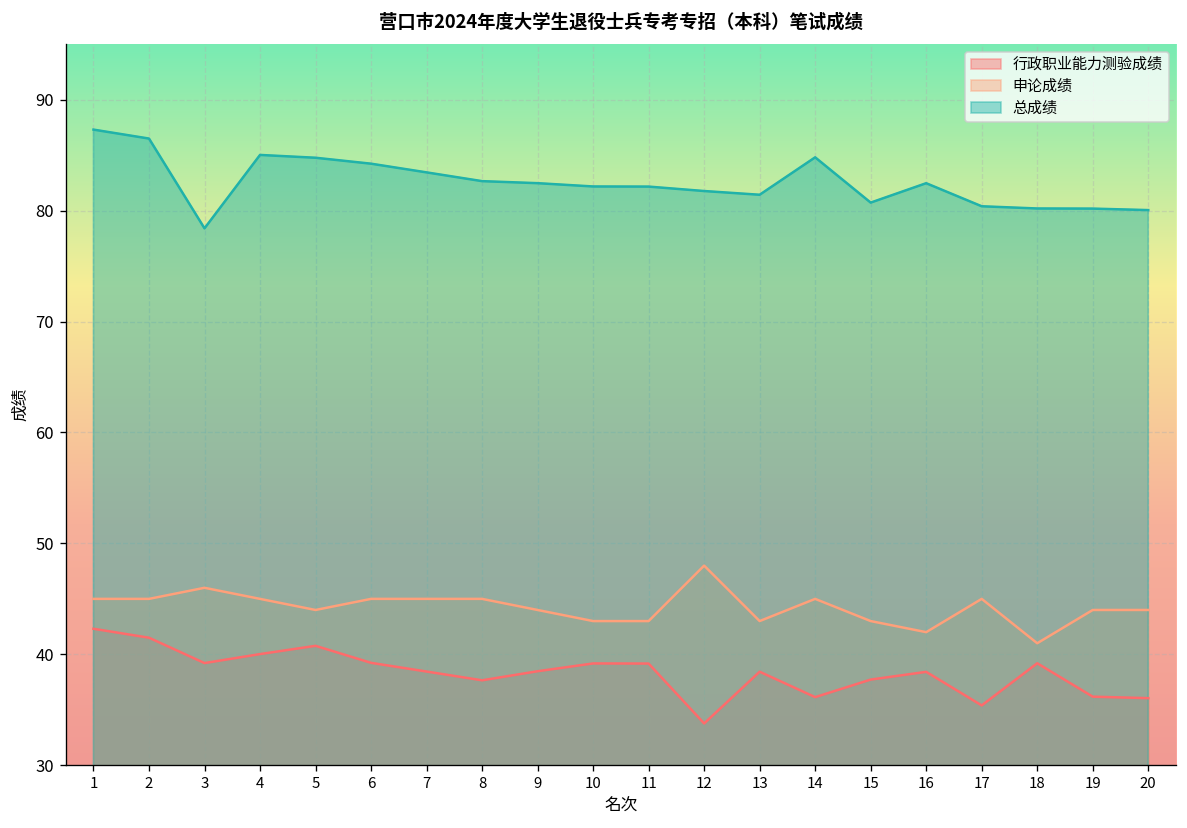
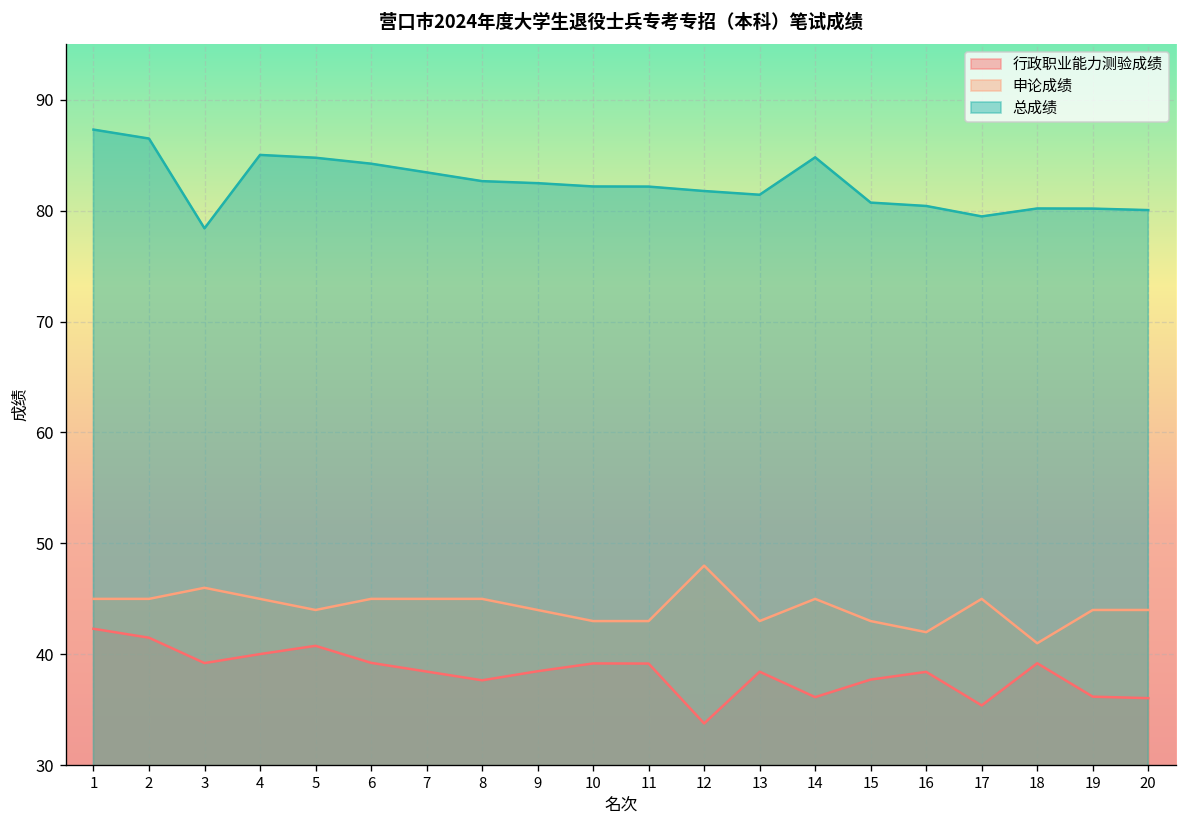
总成绩, 16: 82 -> 80
总成绩, 17: 80 -> 79
